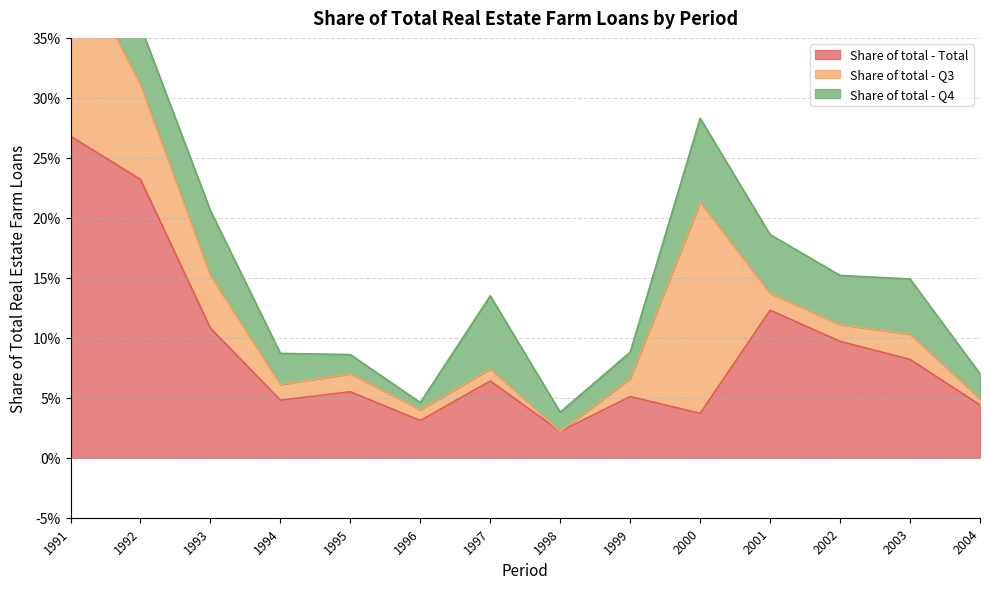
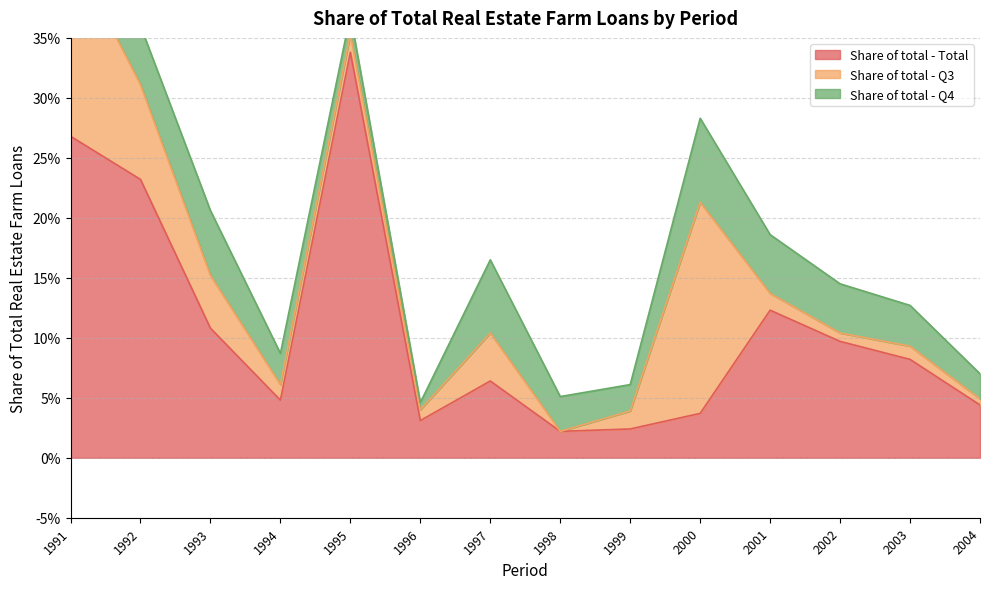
Share of total - Total, 1995: 5.5% -> 33.8%
Share of total - Q3, 1997: 1.0% -> 4.0%
Share of total - Q4, 1998: 1.6% -> 2.9%
Share of total - Total, 1999: 5.1% -> 2.4%
Share of total - Q3, 2002: 1.4% -> 0.7%
Share of total - Q3, 2003: 2.1% -> 1.1%
Share of total - Q4, 2003: 4.6% -> 3.4%
